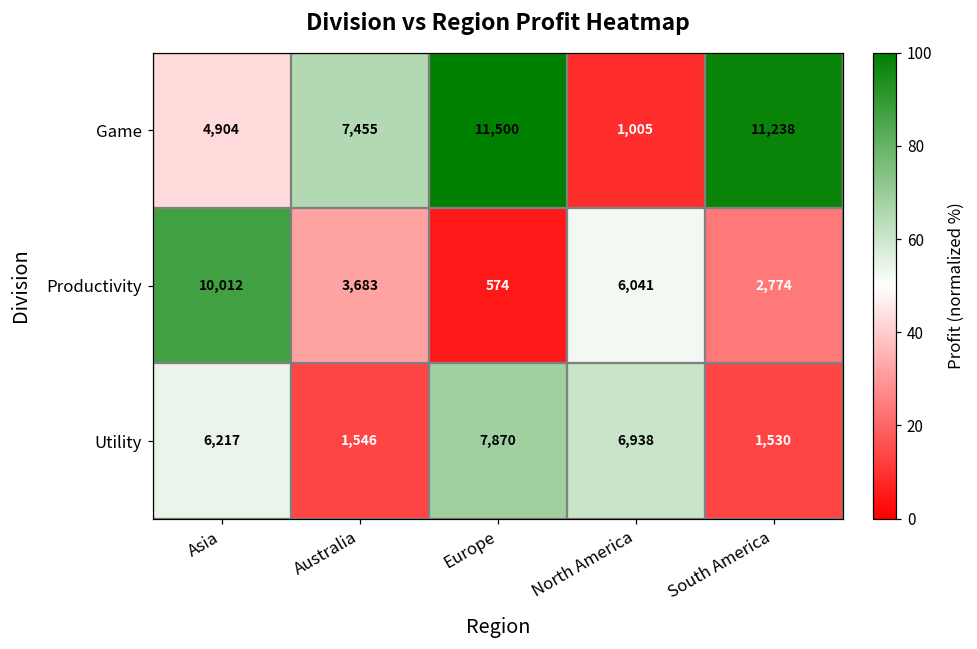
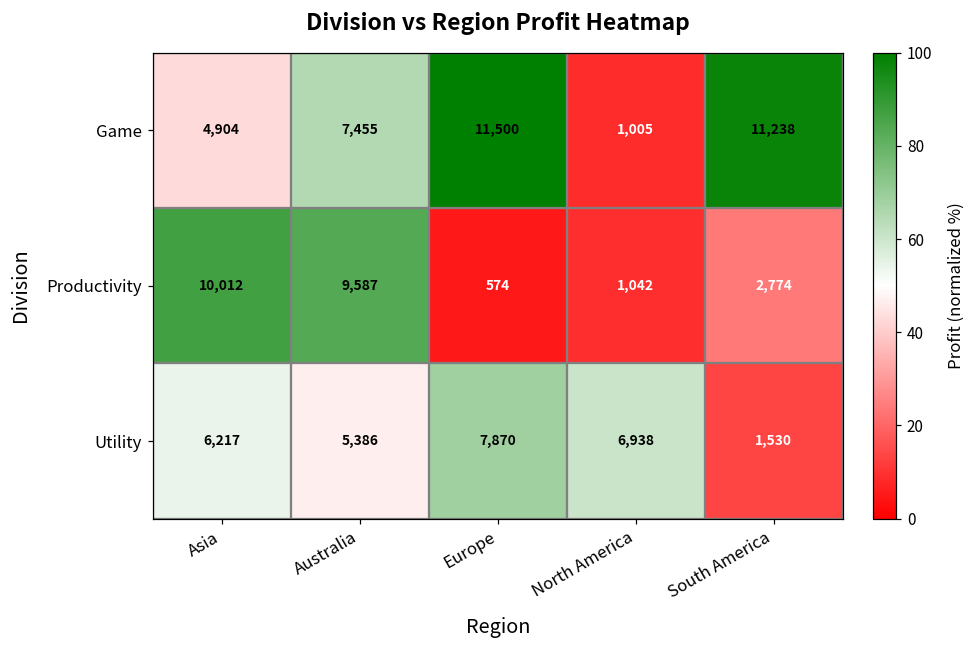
Productivity, Australia: 3,683 -> 9,587
Productivity, North America: 6,041 -> 1,042
Utility, Australia: 1,546 -> 5,386
